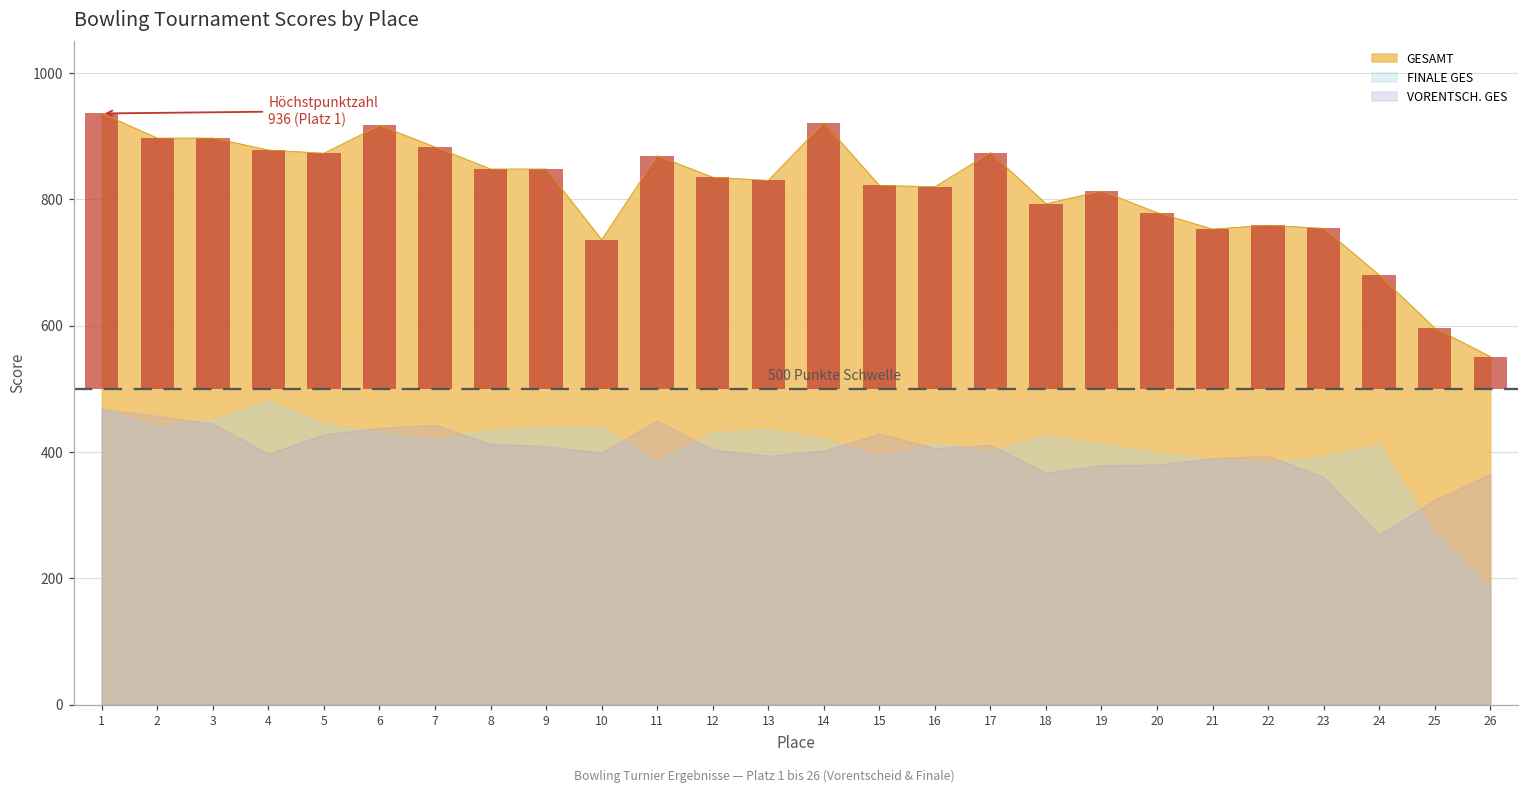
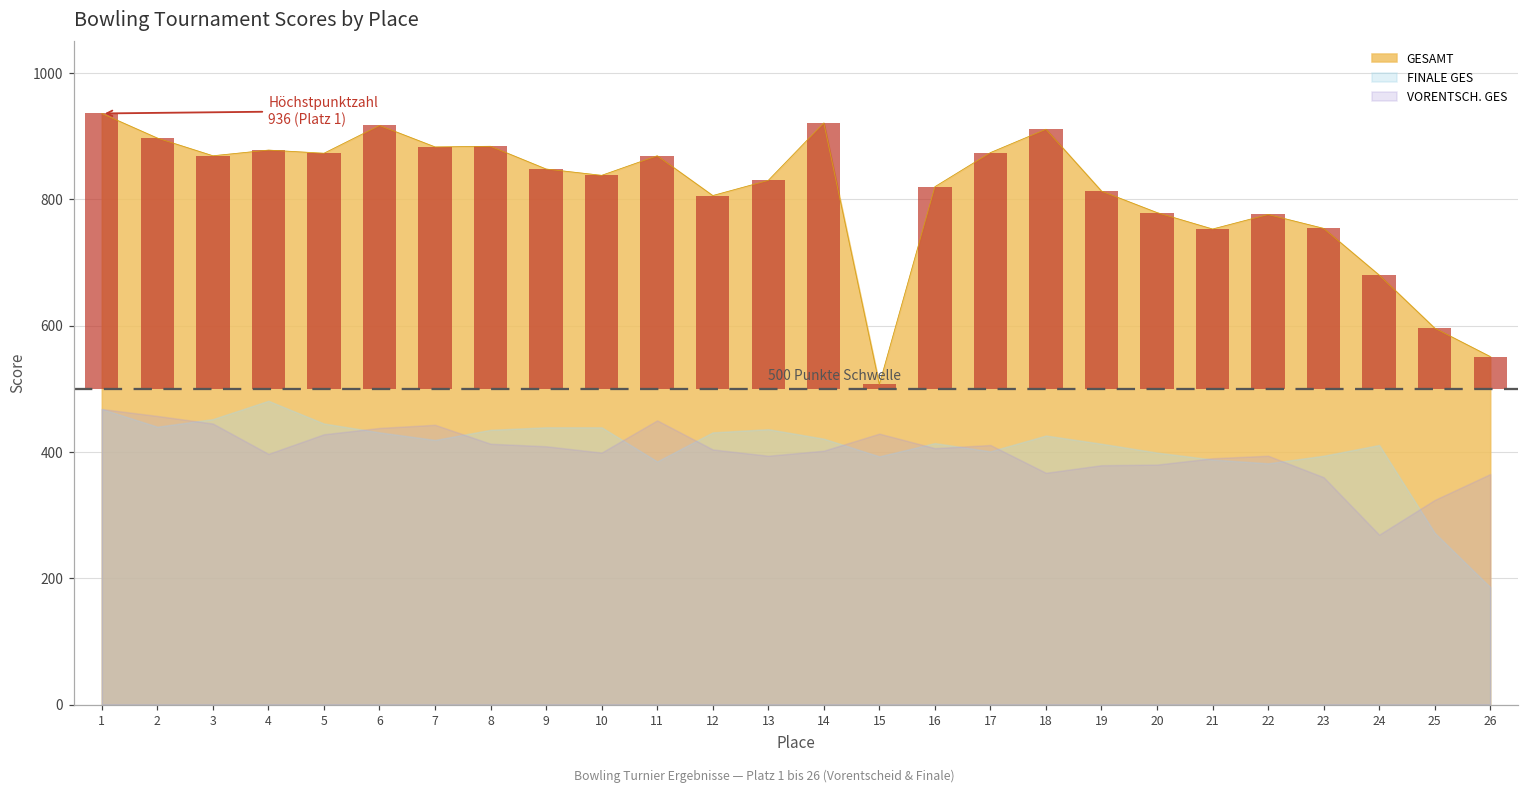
GESAMT, 3: 900 -> 870
GESAMT, 8: 850 -> 880
GESAMT, 10: 740 -> 840
GESAMT, 12: 840 -> 810
GESAMT, 15: 820 -> 510
GESAMT, 18: 790 -> 910
GESAMT, 22: 760 -> 780
